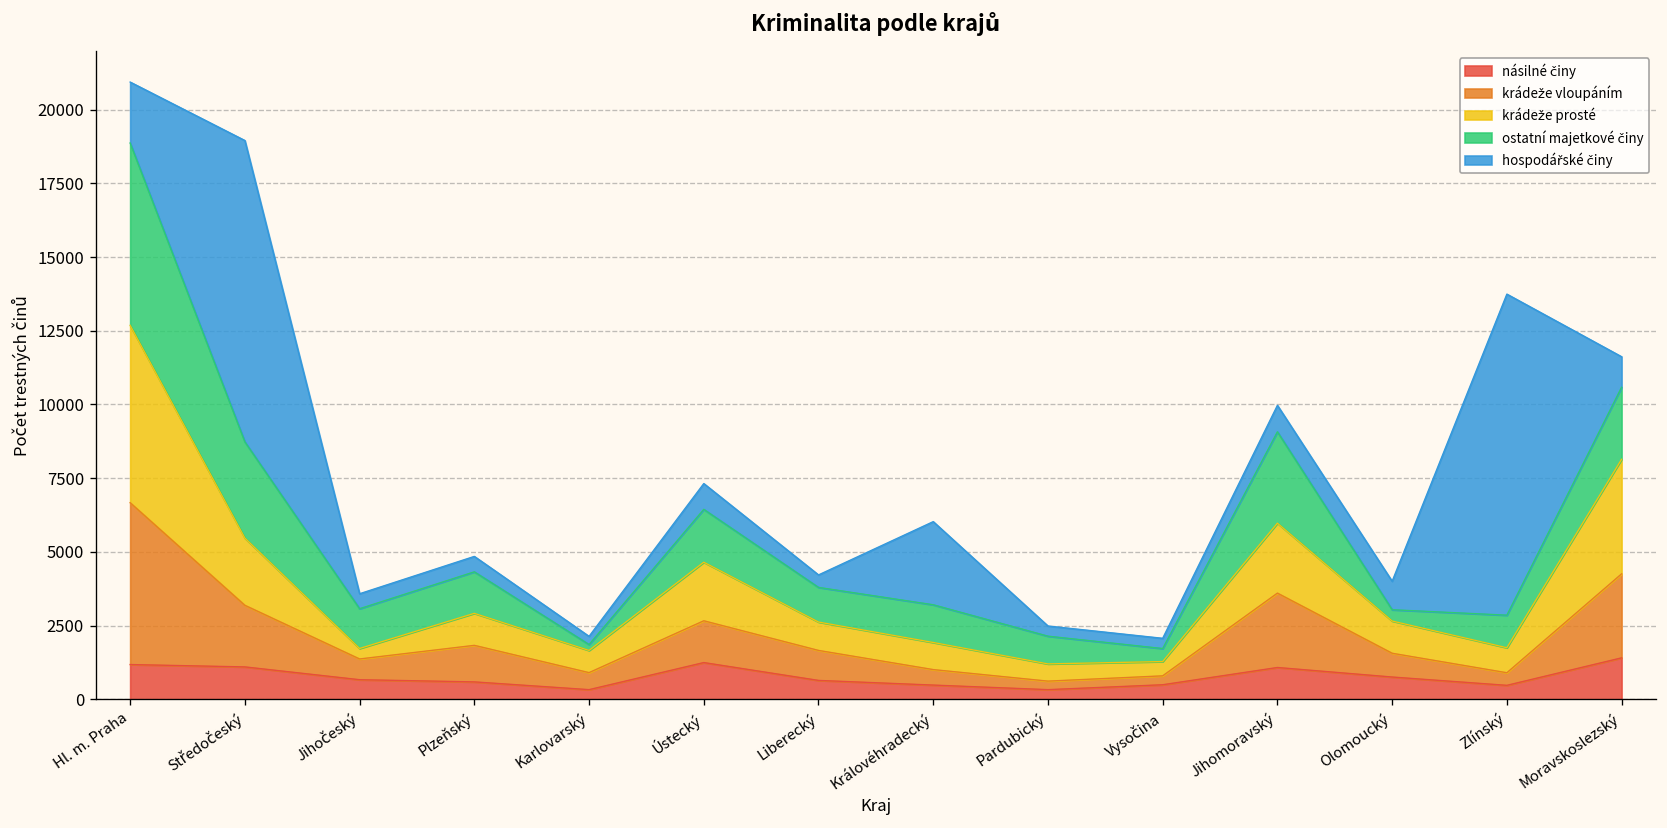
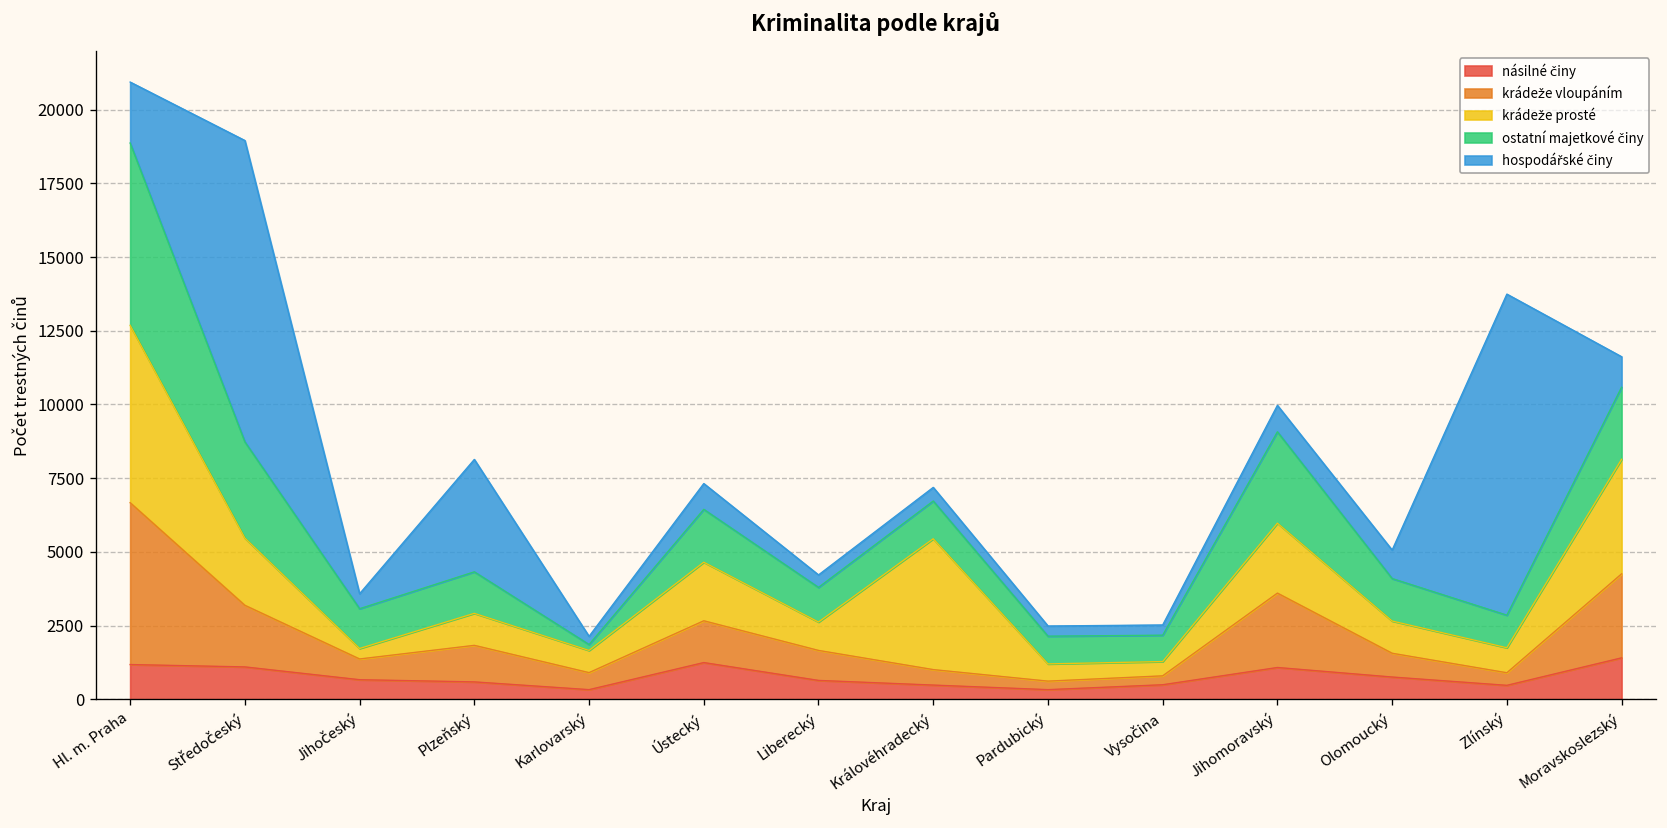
hospodářské činy, Plzeňský: 500 -> 3800
krádeže prosté, Královéhradecký: 900 -> 4400
hospodářské činy, Královéhradecký: 2800 -> 500
ostatní majetkové činy, Vysočina: 400 -> 900
ostatní majetkové činy, Olomoucký: 400 -> 1400
